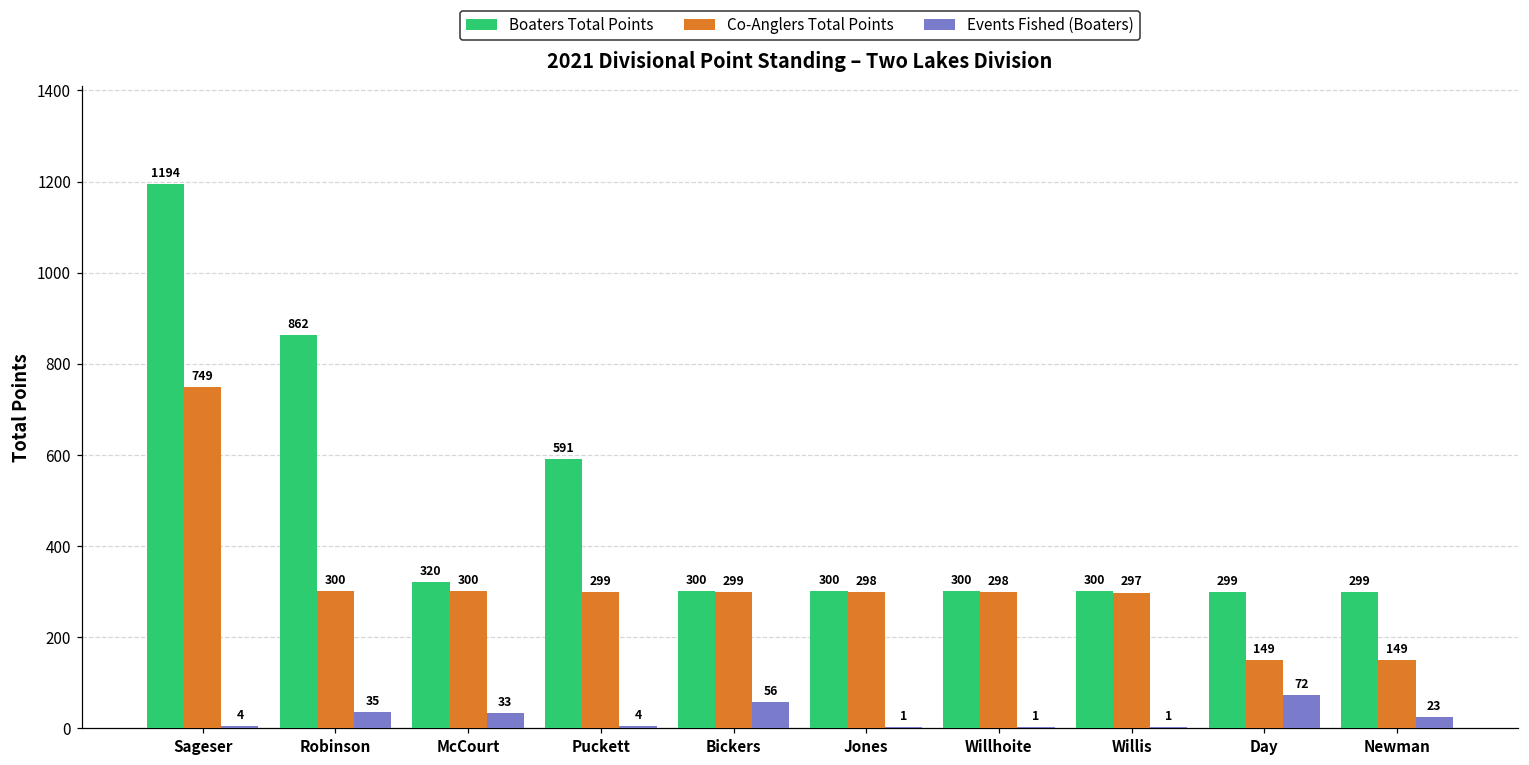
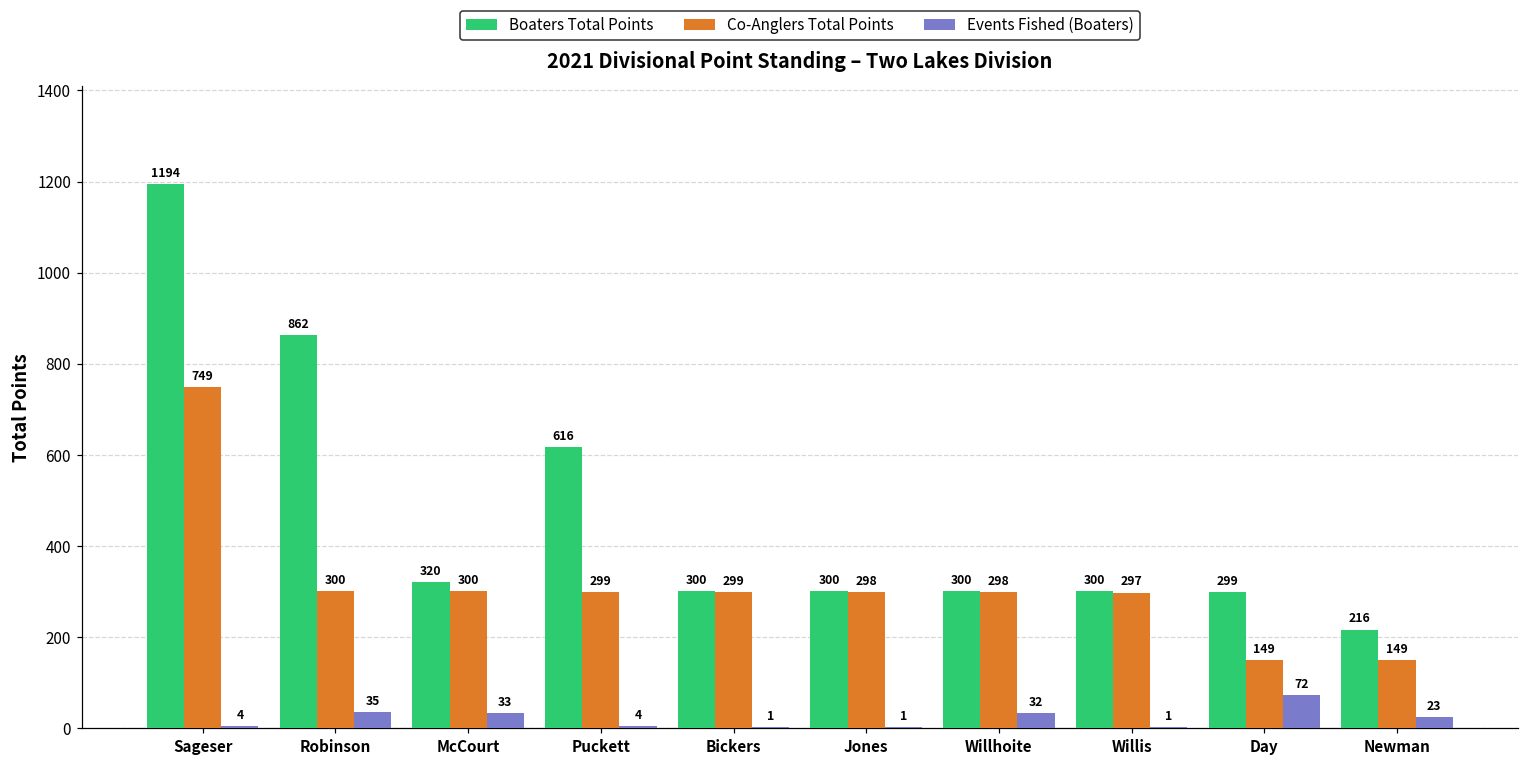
Boaters Total Points, Puckett: 591 -> 616
Events Fished (Boaters), Bickers: 56 -> 1
Events Fished (Boaters), Willhoite: 1 -> 32
Boaters Total Points, Newman: 299 -> 216
